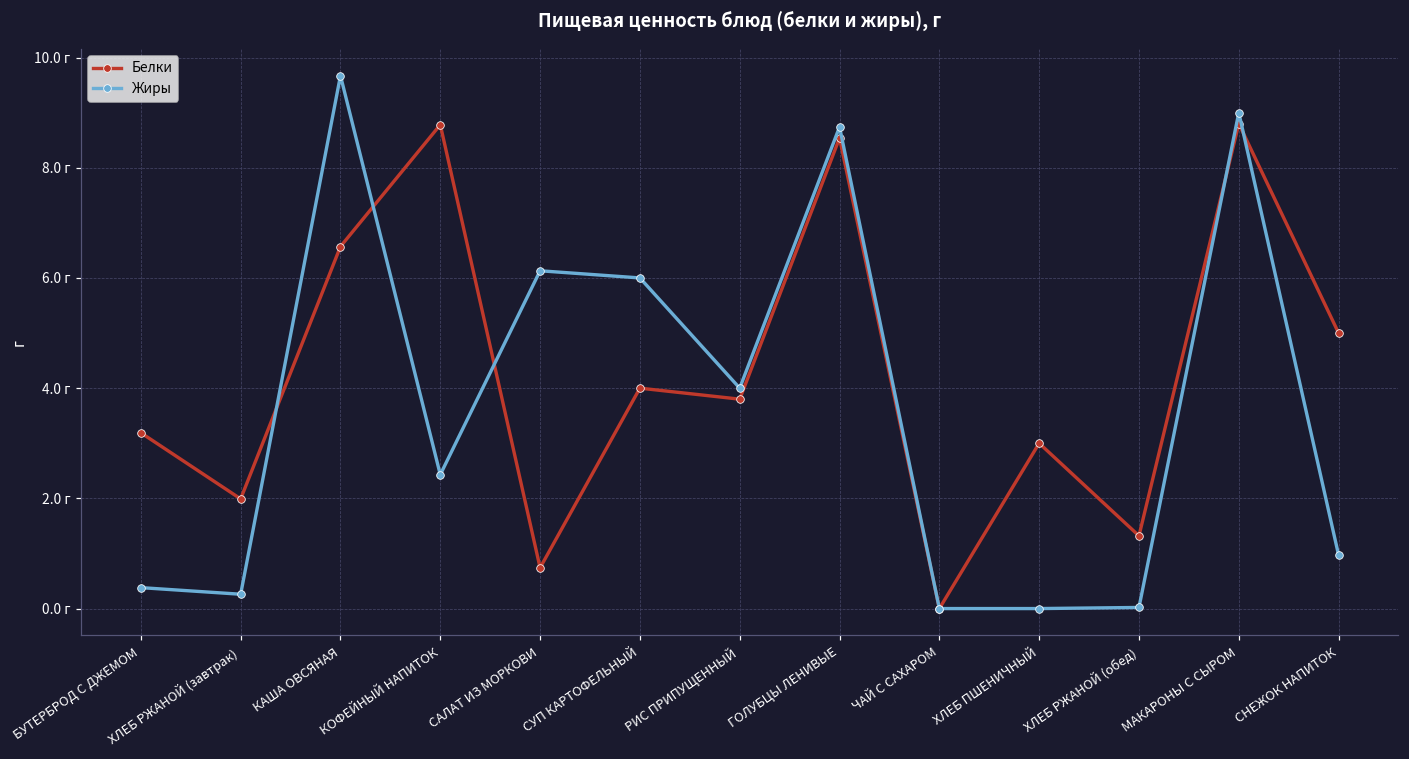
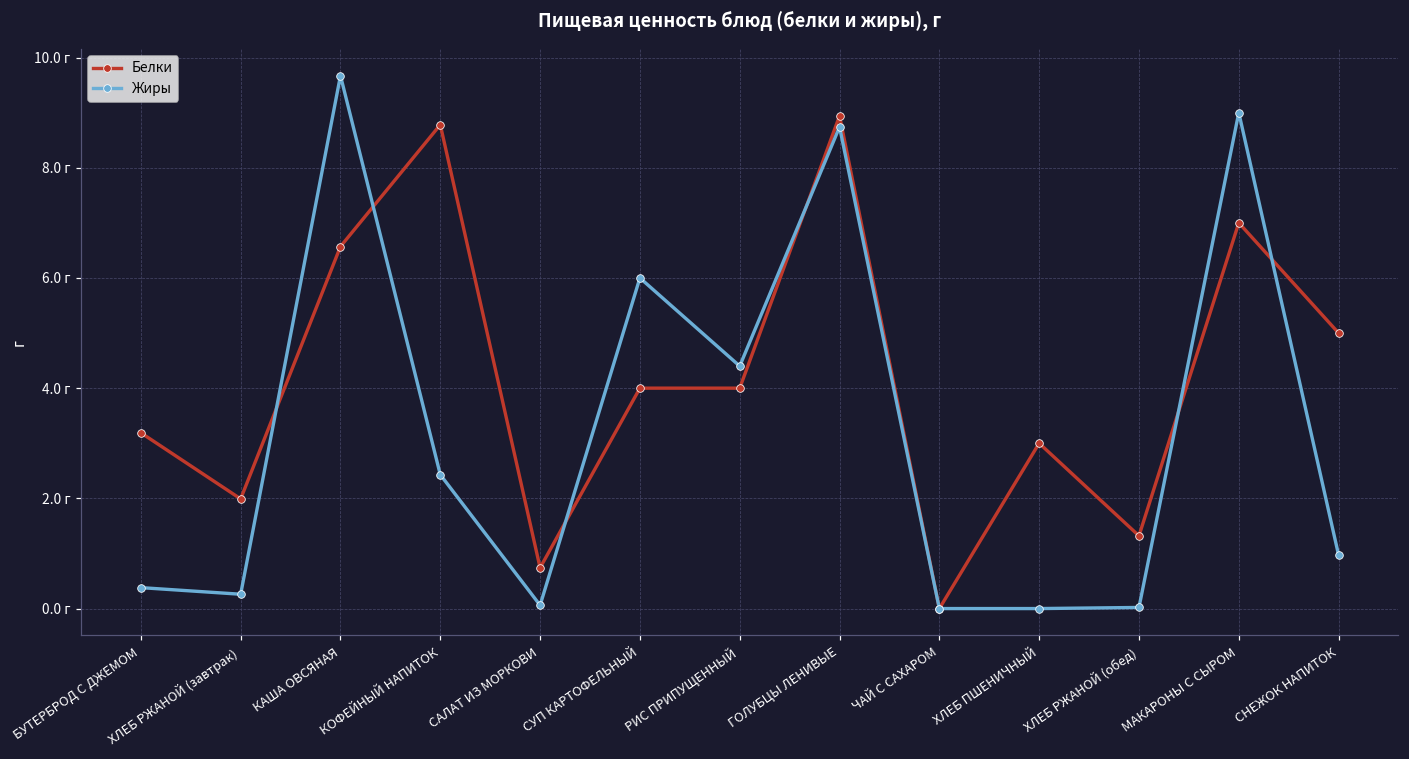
Жиры, САЛАТ ИЗ МОРКОВИ: 6.1 г -> 0.1 г
Белки, РИС ПРИПУЩЕННЫЙ: 3.8 г -> 4.0 г
Жиры, РИС ПРИПУЩЕННЫЙ: 4.0 г -> 4.4 г
Белки, ГОЛУБЦЫ ЛЕНИВЫЕ: 8.5 г -> 8.9 г
Белки, МАКАРОНЫ С СЫРОМ: 8.8 г -> 7.0 г
